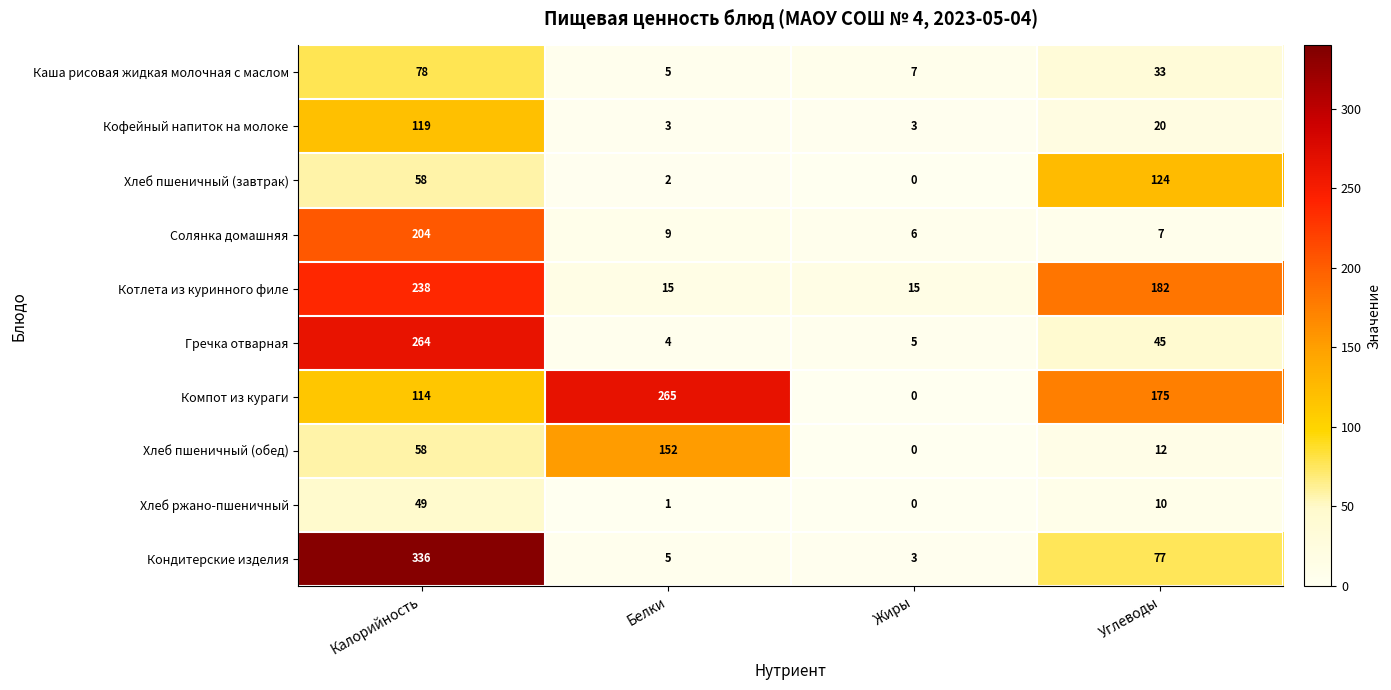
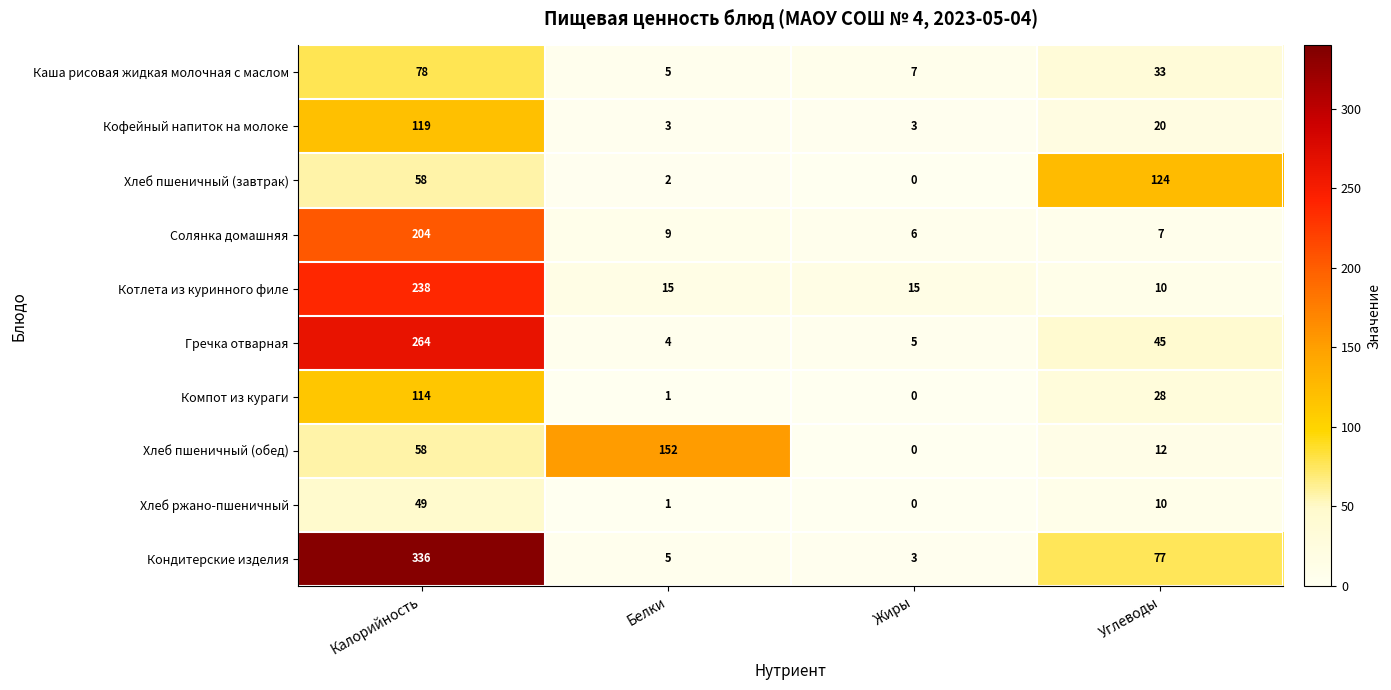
Котлета из куринного филе, Углеводы: 182 -> 10
Компот из кураги, Белки: 265 -> 1
Компот из кураги, Углеводы: 175 -> 28
